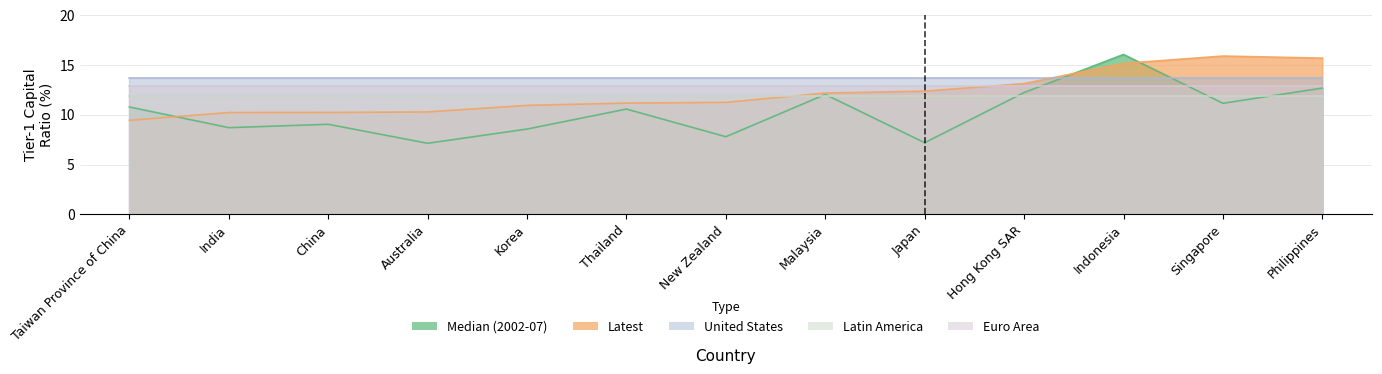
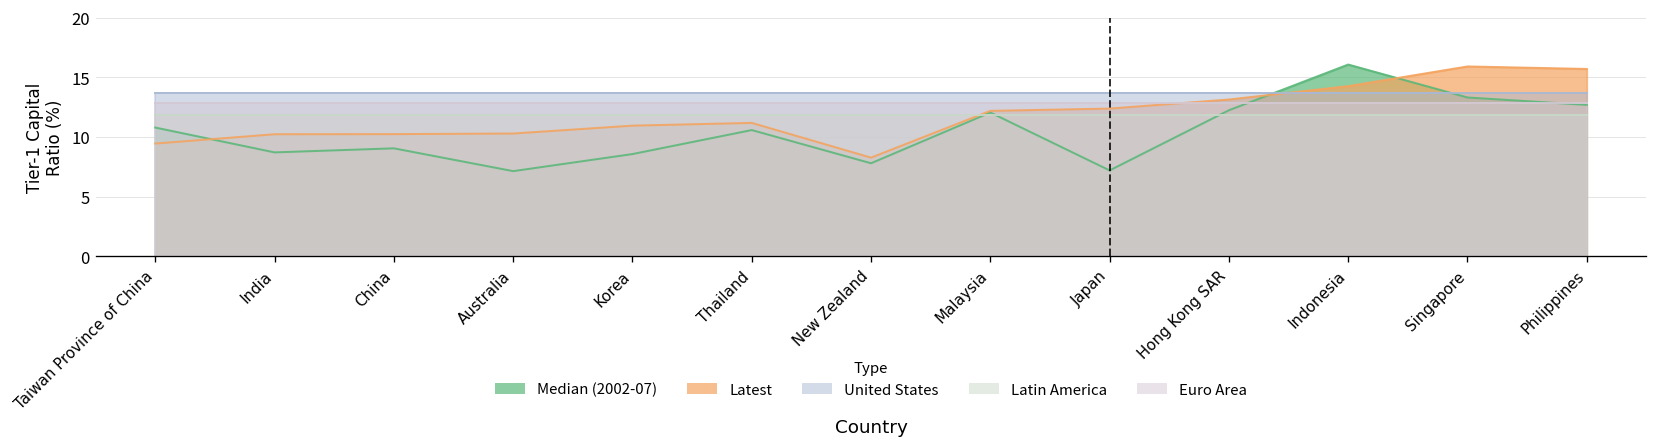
Latest, New Zealand: 11 -> 8
Latest, Indonesia: 15 -> 14
Median (2002-07), Singapore: 11 -> 13
